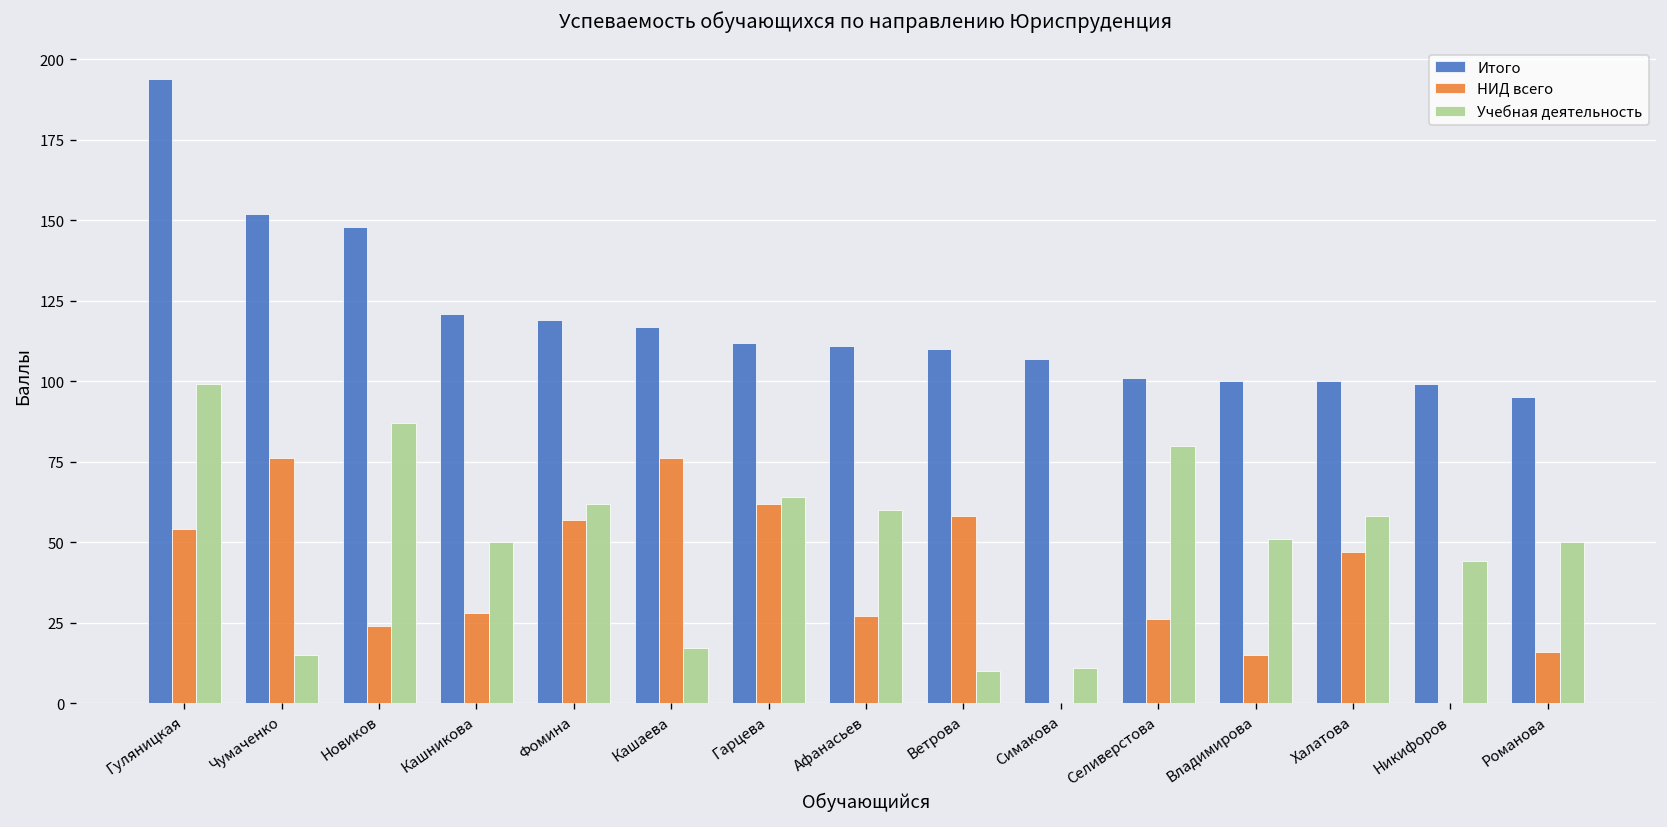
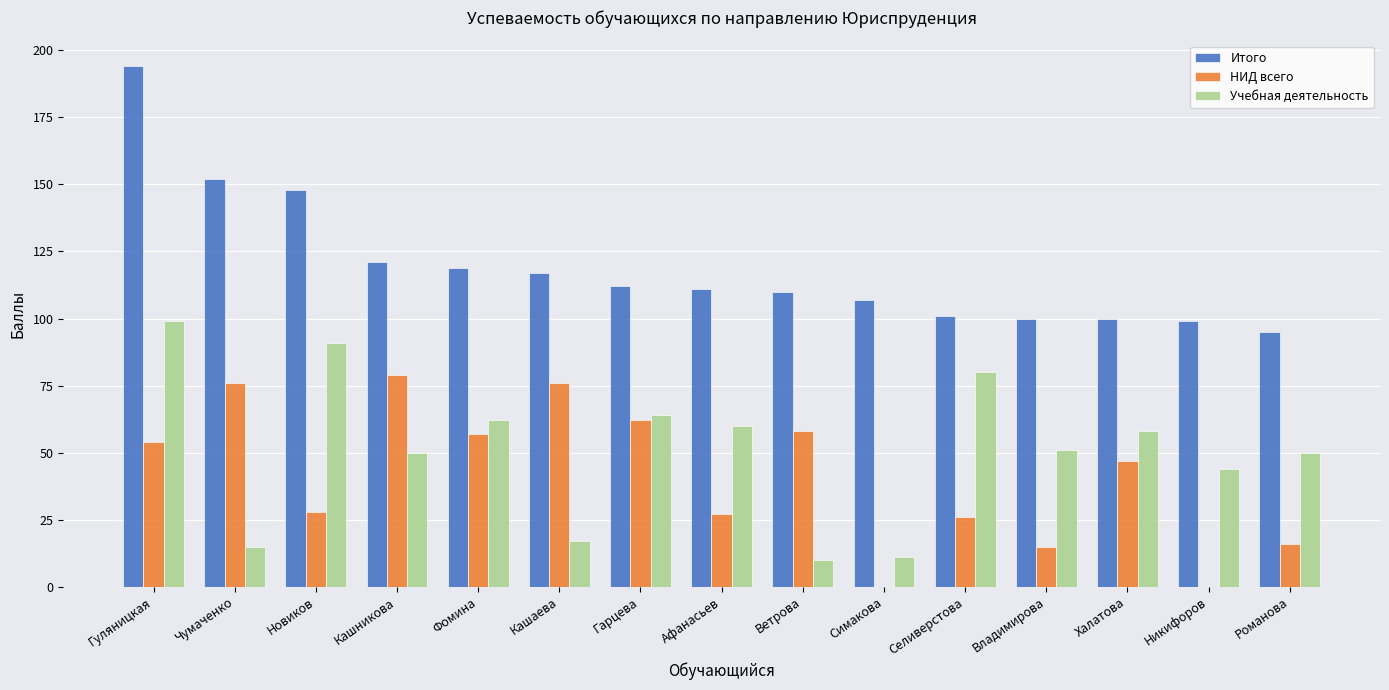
НИД всего, Новиков: 24 -> 28
Учебная деятельность, Новиков: 87 -> 91
НИД всего, Кашникова: 28 -> 79
